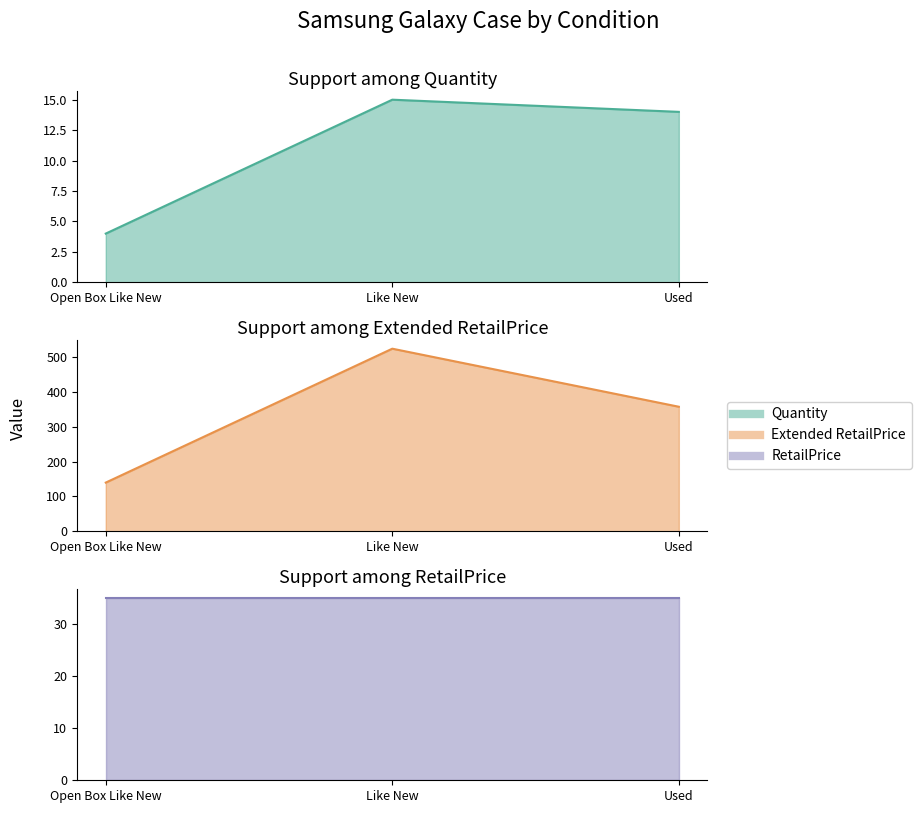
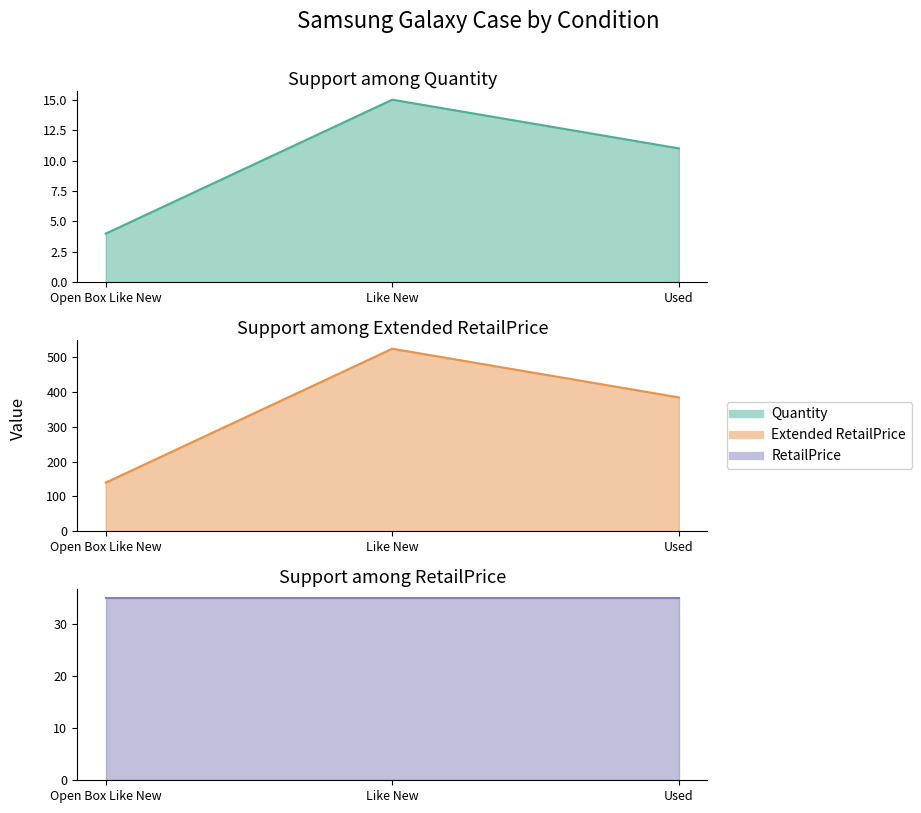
Support among Quantity, Used: 14 -> 11
Support among Extended RetailPrice, Used: 360 -> 380
